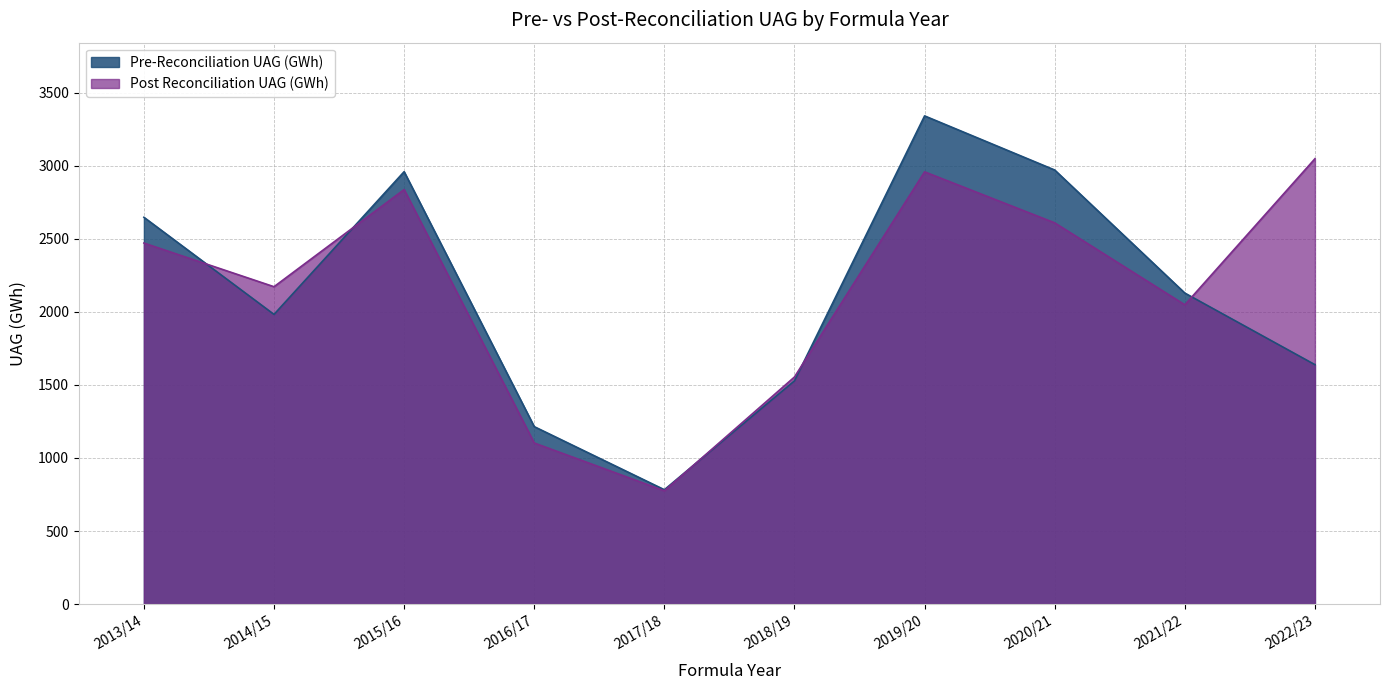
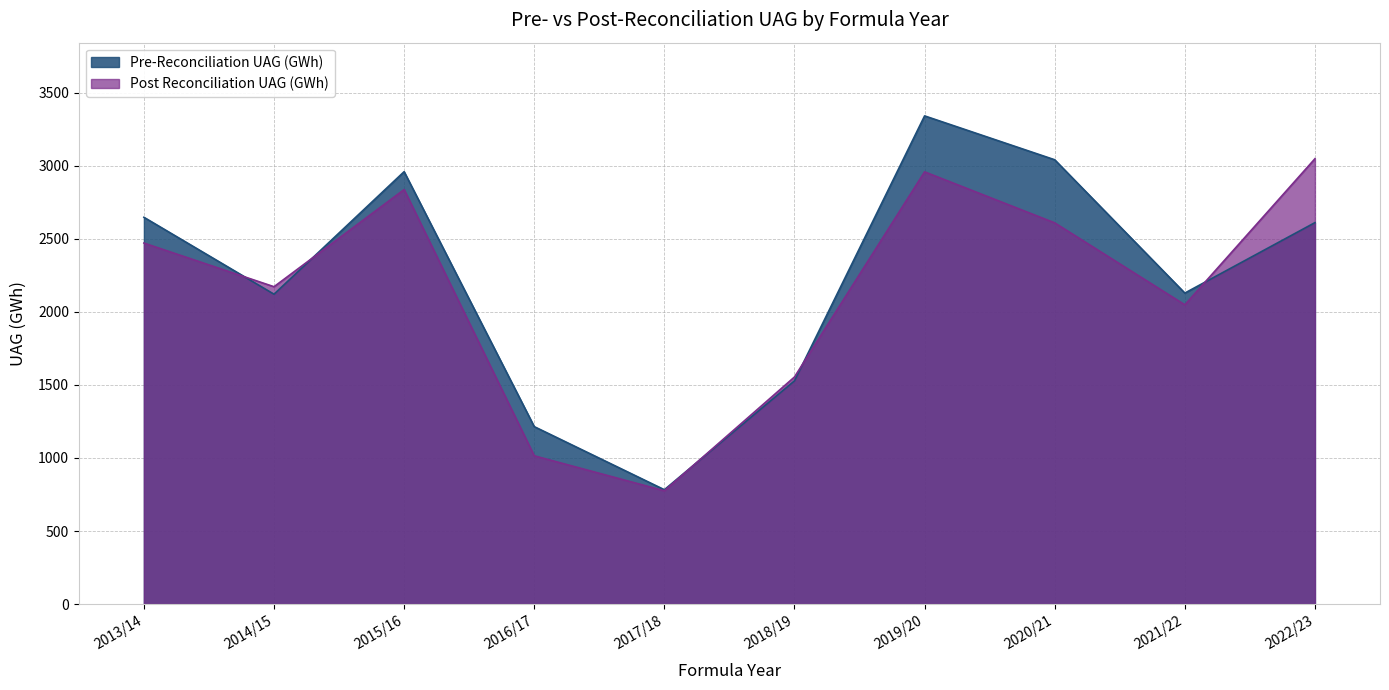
Pre-Reconciliation UAG (GWh), 2014/15: 1980 -> 2120
Post Reconciliation UAG (GWh), 2016/17: 1100 -> 1010
Pre-Reconciliation UAG (GWh), 2020/21: 2970 -> 3040
Pre-Reconciliation UAG (GWh), 2022/23: 1640 -> 2610
